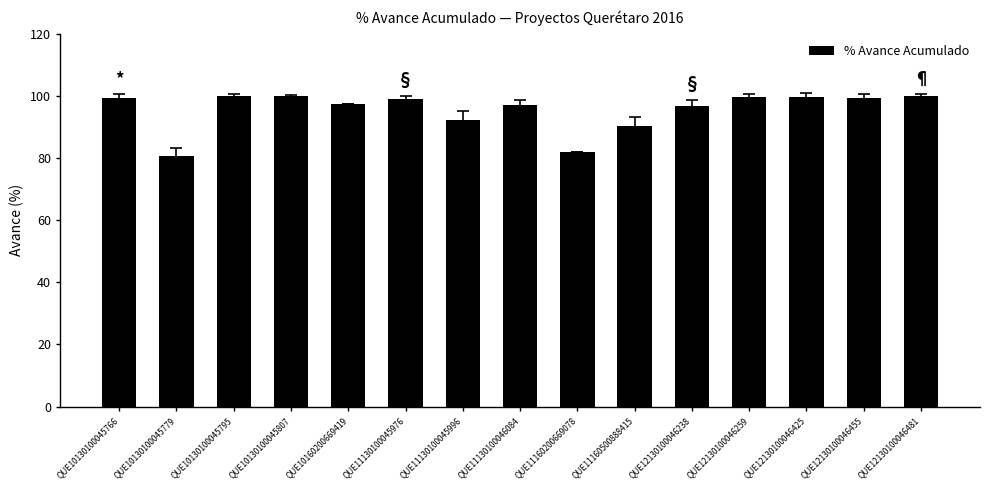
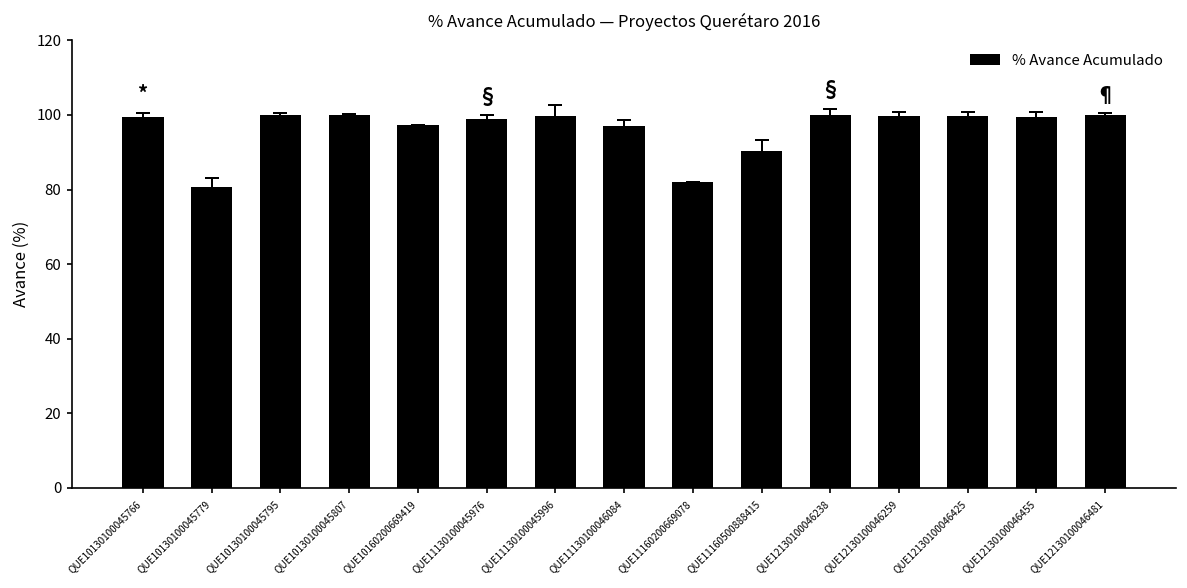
% Avance Acumulado, QUE11130100045996: 92 -> 100
% Avance Acumulado, QUE12130100046238: 97 -> 100
